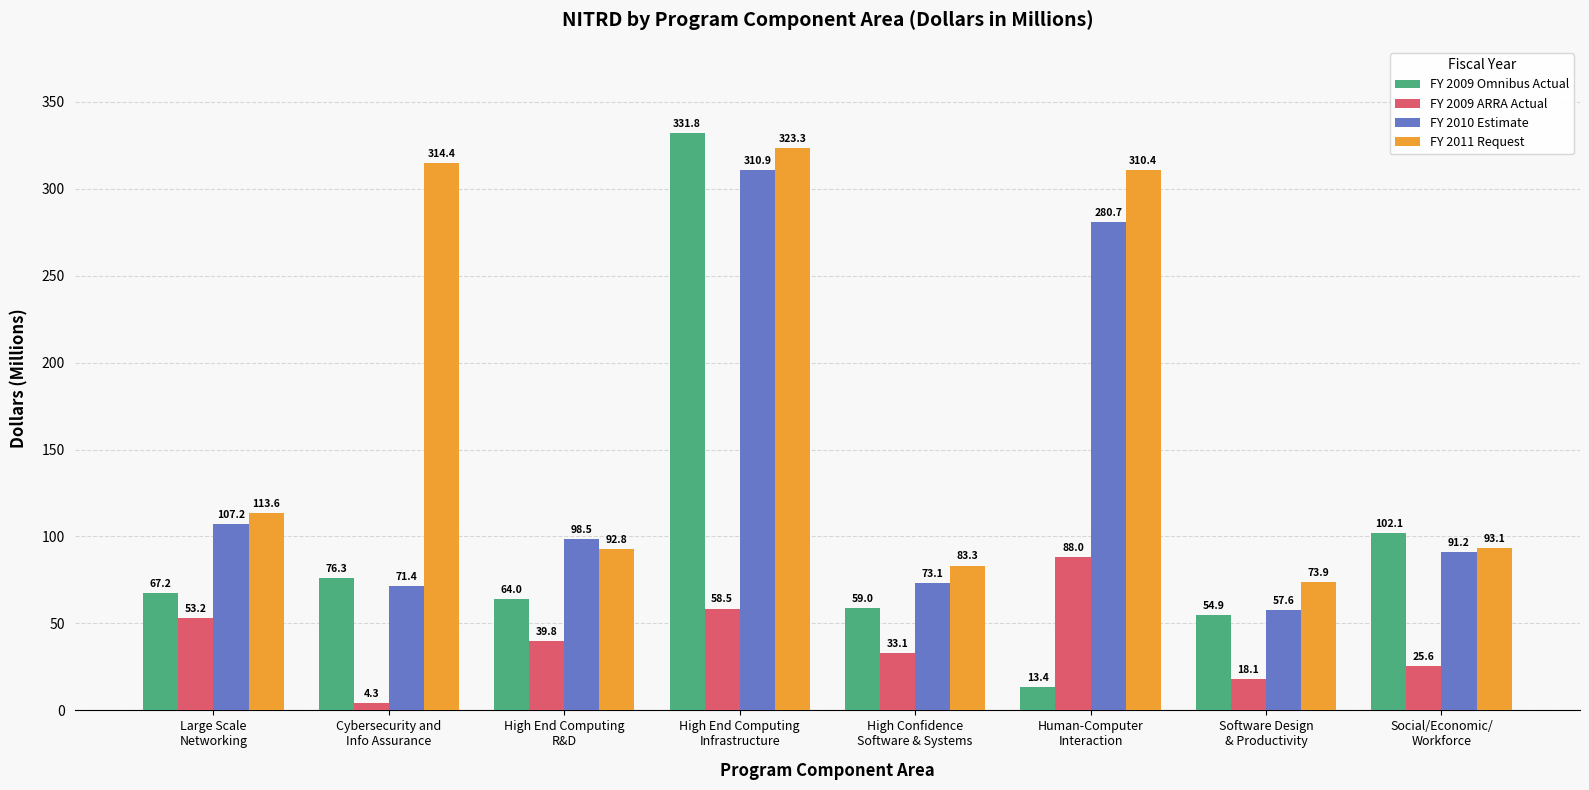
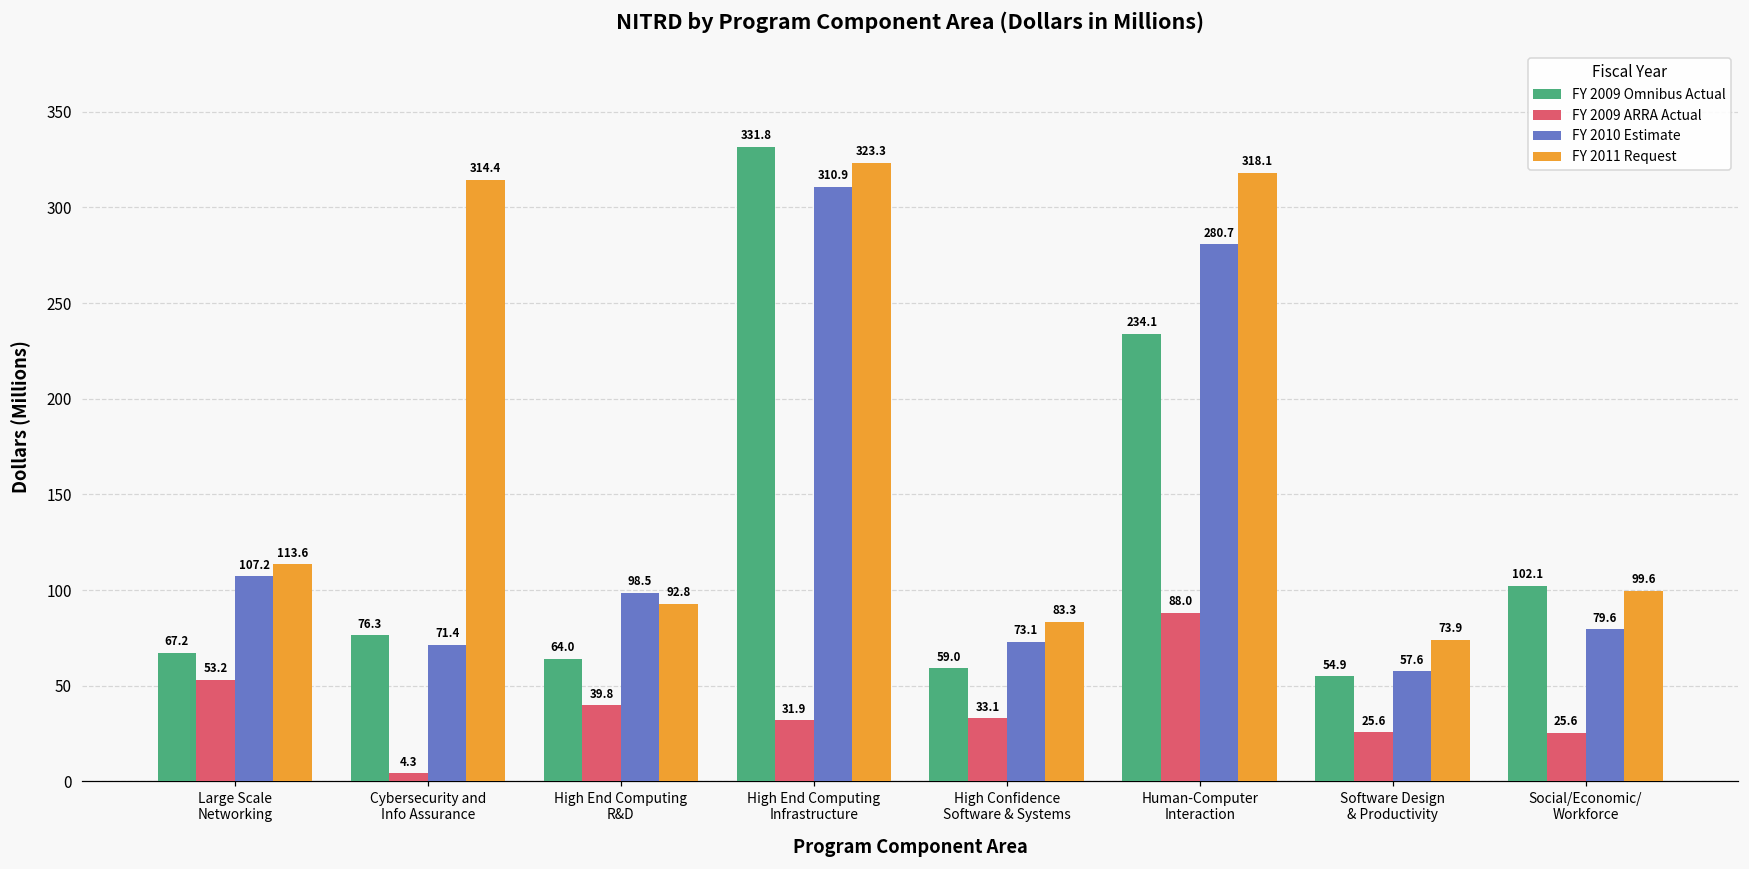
FY 2009 ARRA Actual, High End Computing Infrastructure: 58.5 -> 31.9
FY 2009 Omnibus Actual, Human-Computer Interaction: 13.4 -> 234.1
FY 2011 Request, Human-Computer Interaction: 310.4 -> 318.1
FY 2009 ARRA Actual, Software Design & Productivity: 18.1 -> 25.6
FY 2010 Estimate, Social/Economic/ Workforce: 91.2 -> 79.6
FY 2011 Request, Social/Economic/ Workforce: 93.1 -> 99.6
